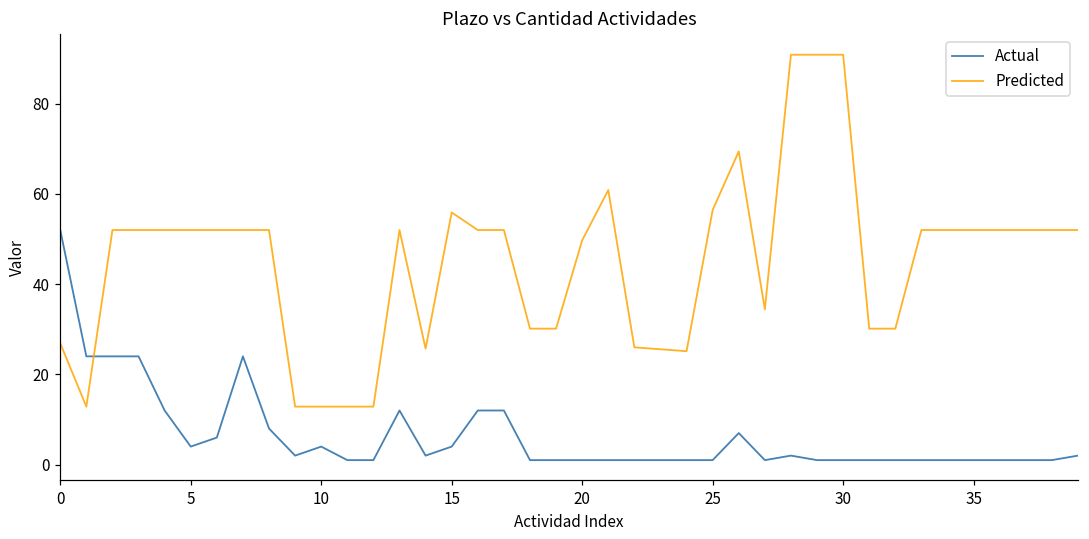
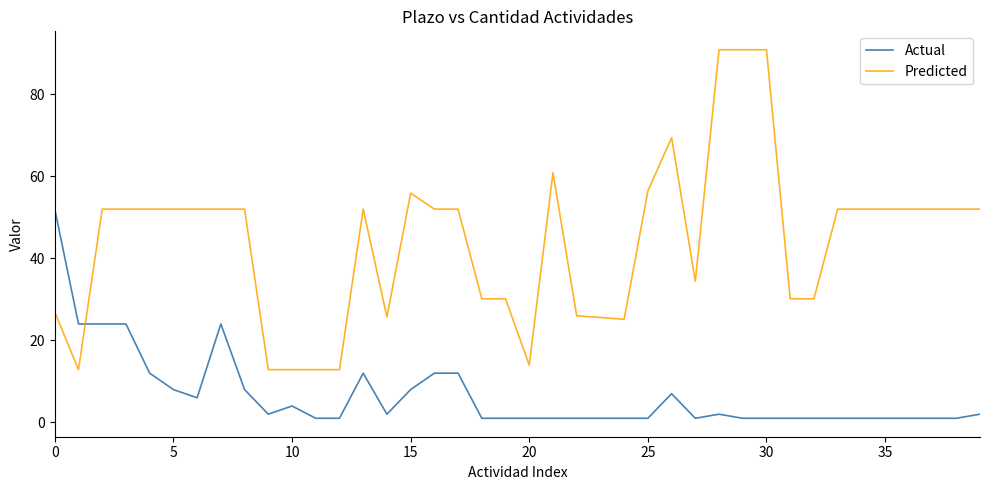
Actual, 5: 4 -> 8
Actual, 15: 4 -> 8
Predicted, 20: 50 -> 14
